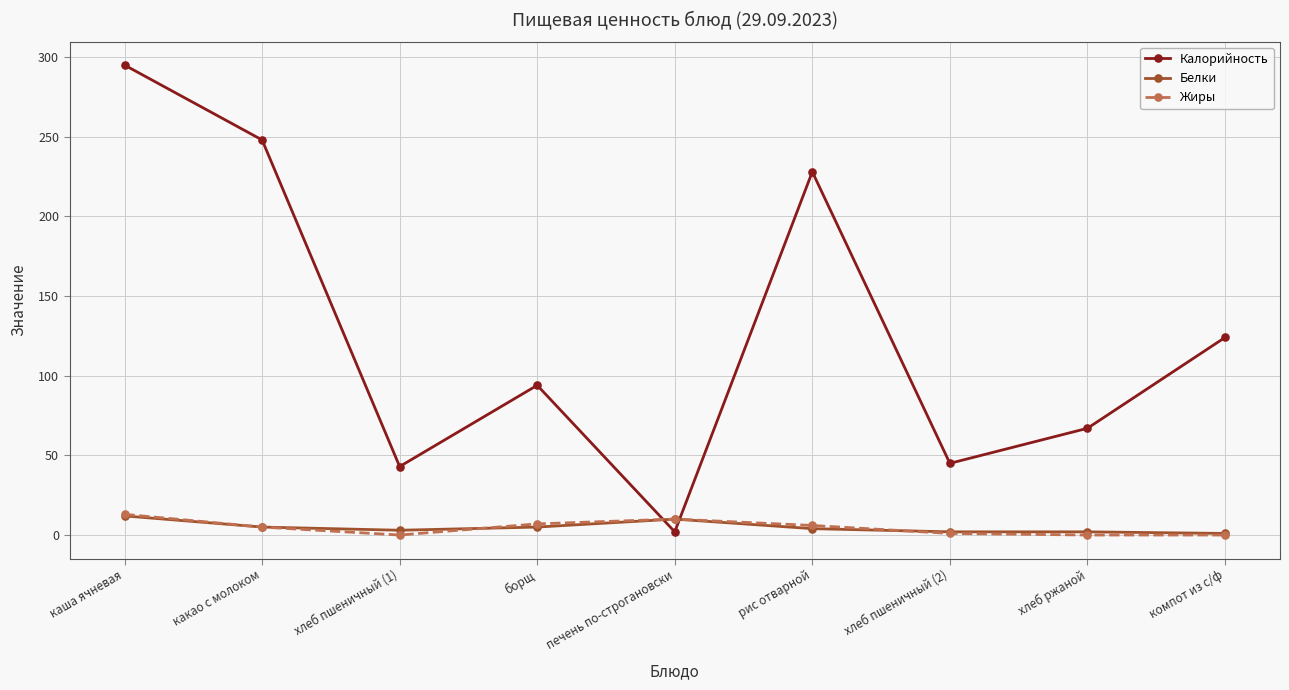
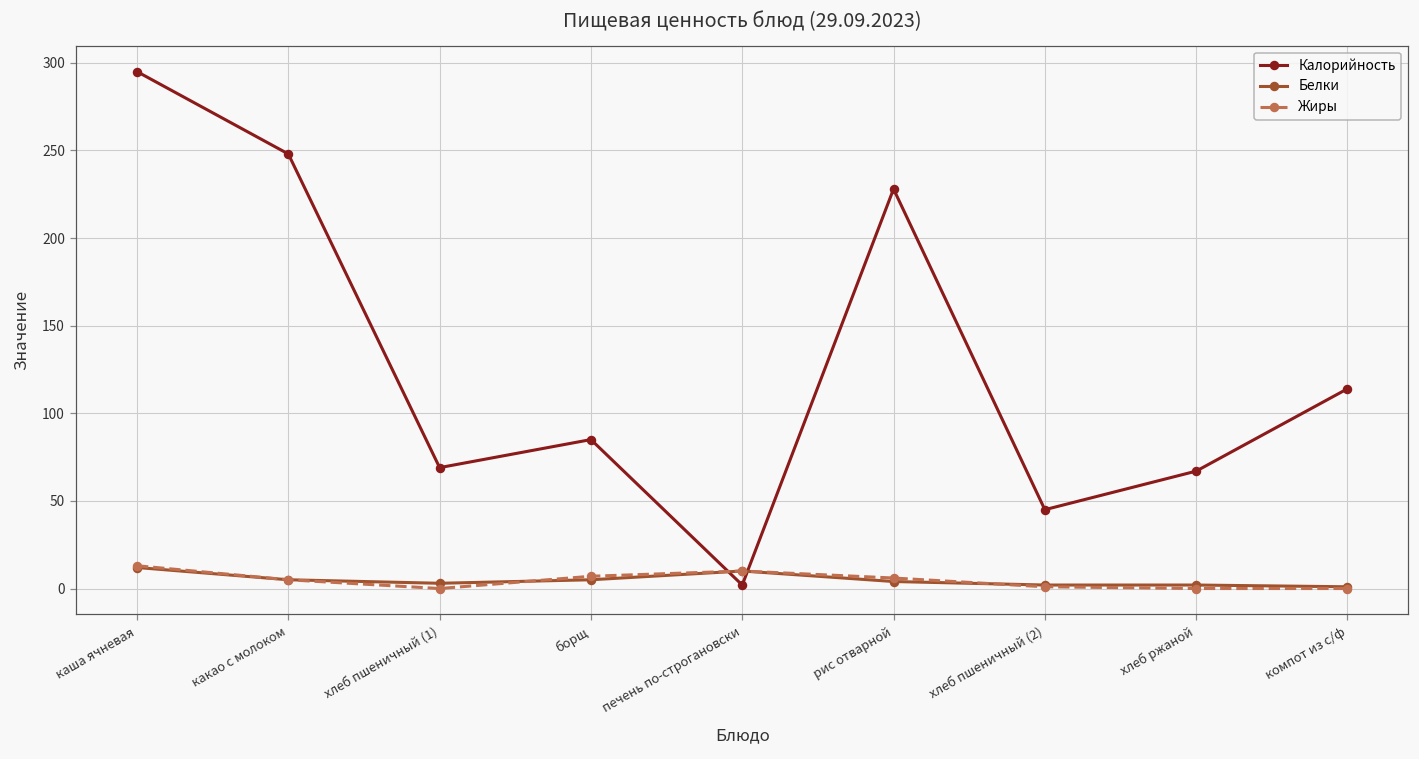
Калорийность, хлеб пшеничный (1): 43 -> 69
Калорийность, борщ: 94 -> 85
Калорийность, компот из с/ф: 124 -> 114
